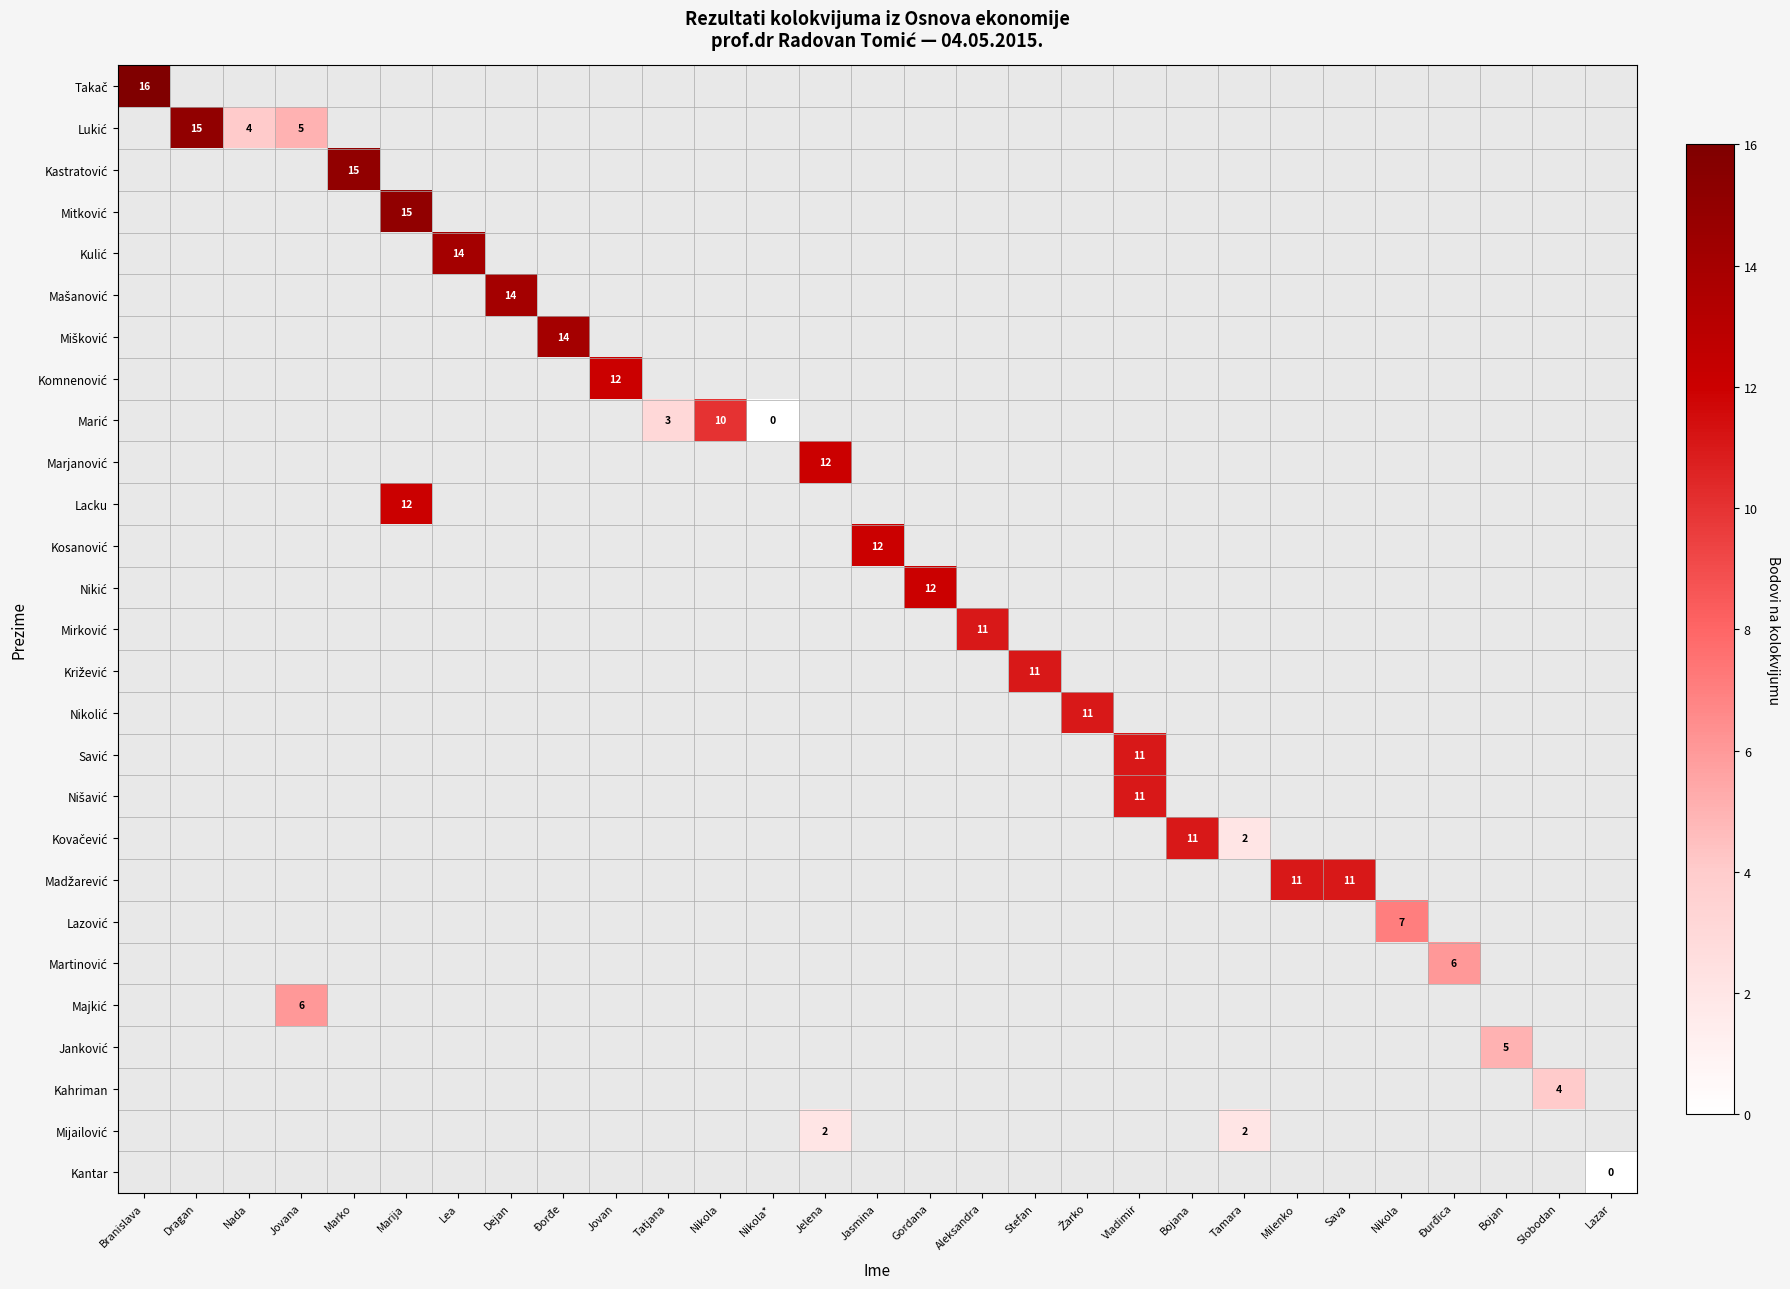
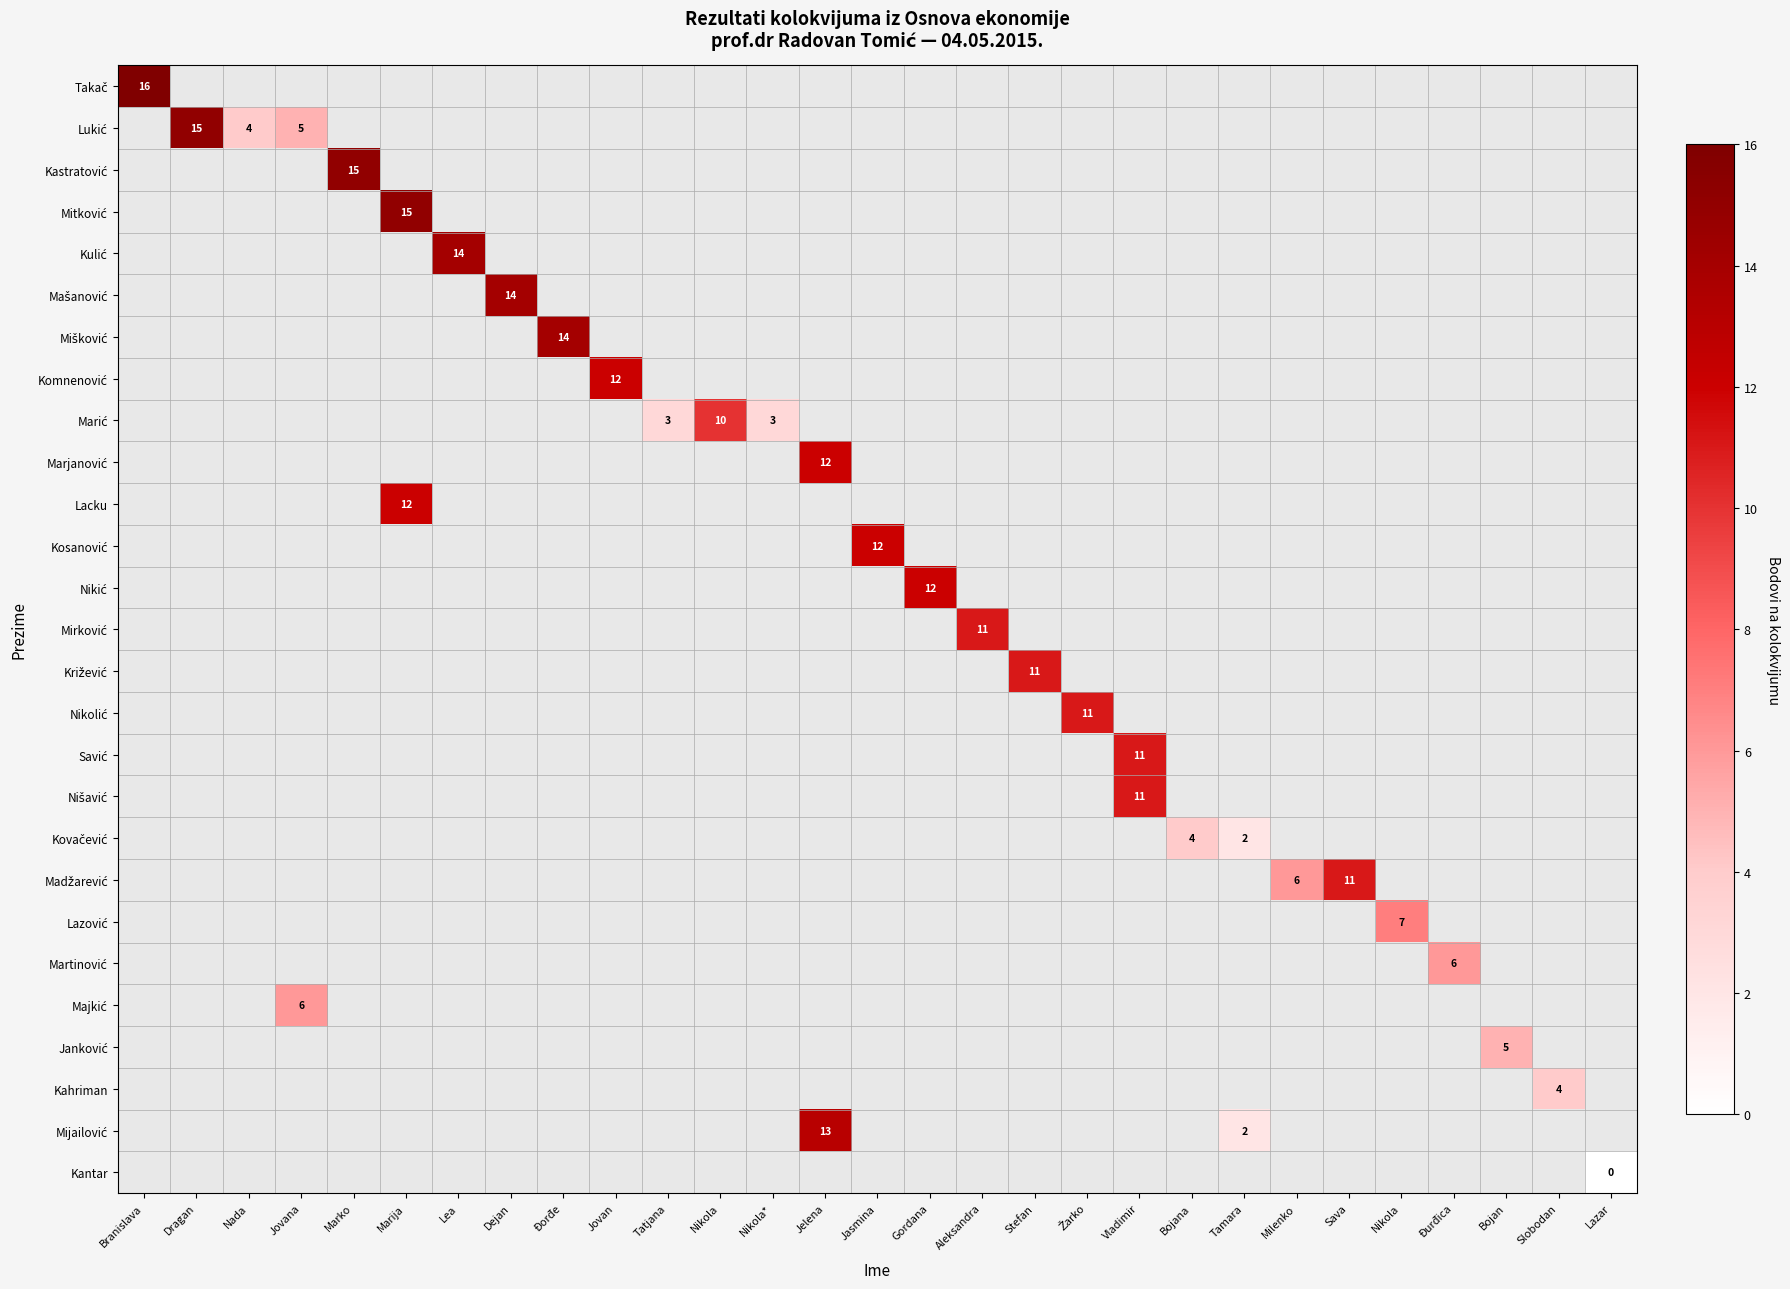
Marić, Nikola*: 0 -> 3
Kovačević, Bojana: 11 -> 4
Madžarević, Milenko: 11 -> 6
Mijailović, Jelena: 2 -> 13
